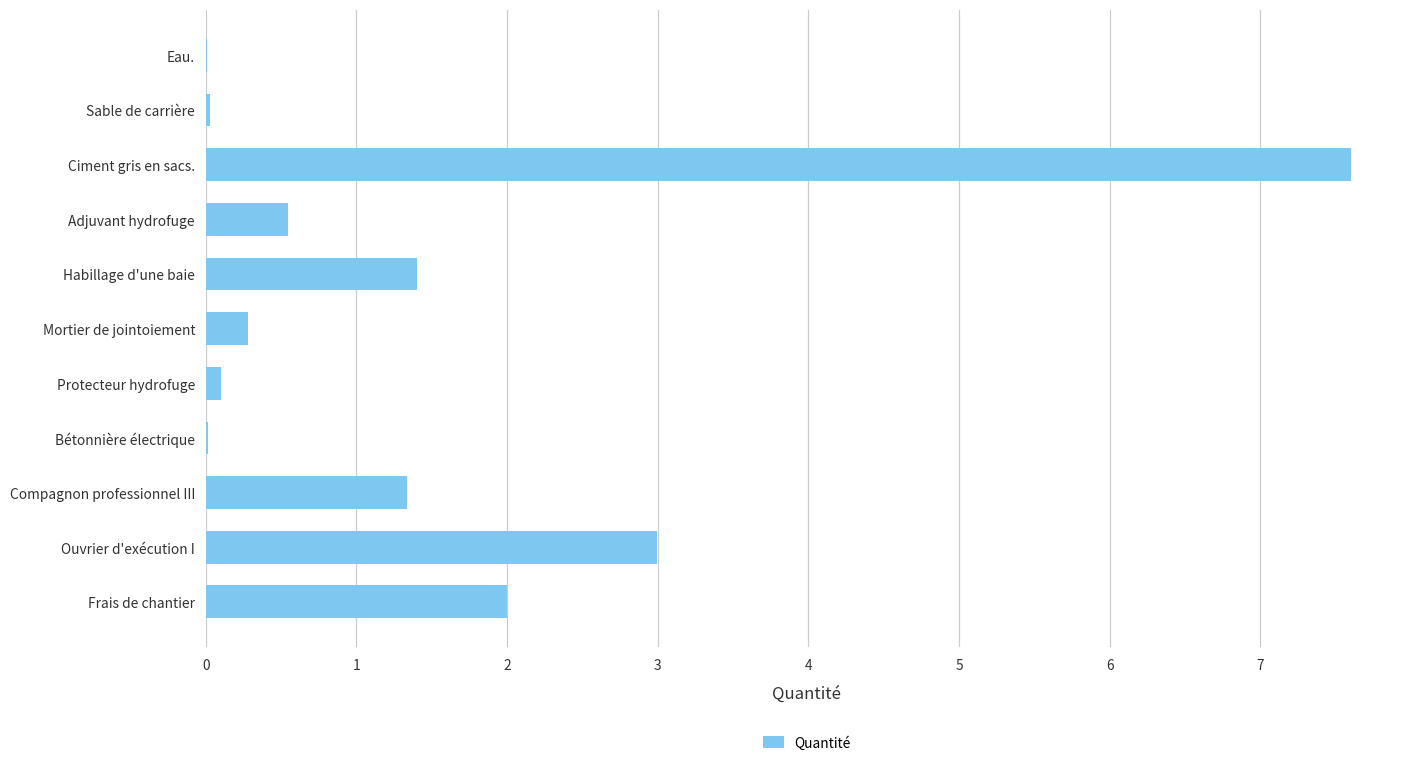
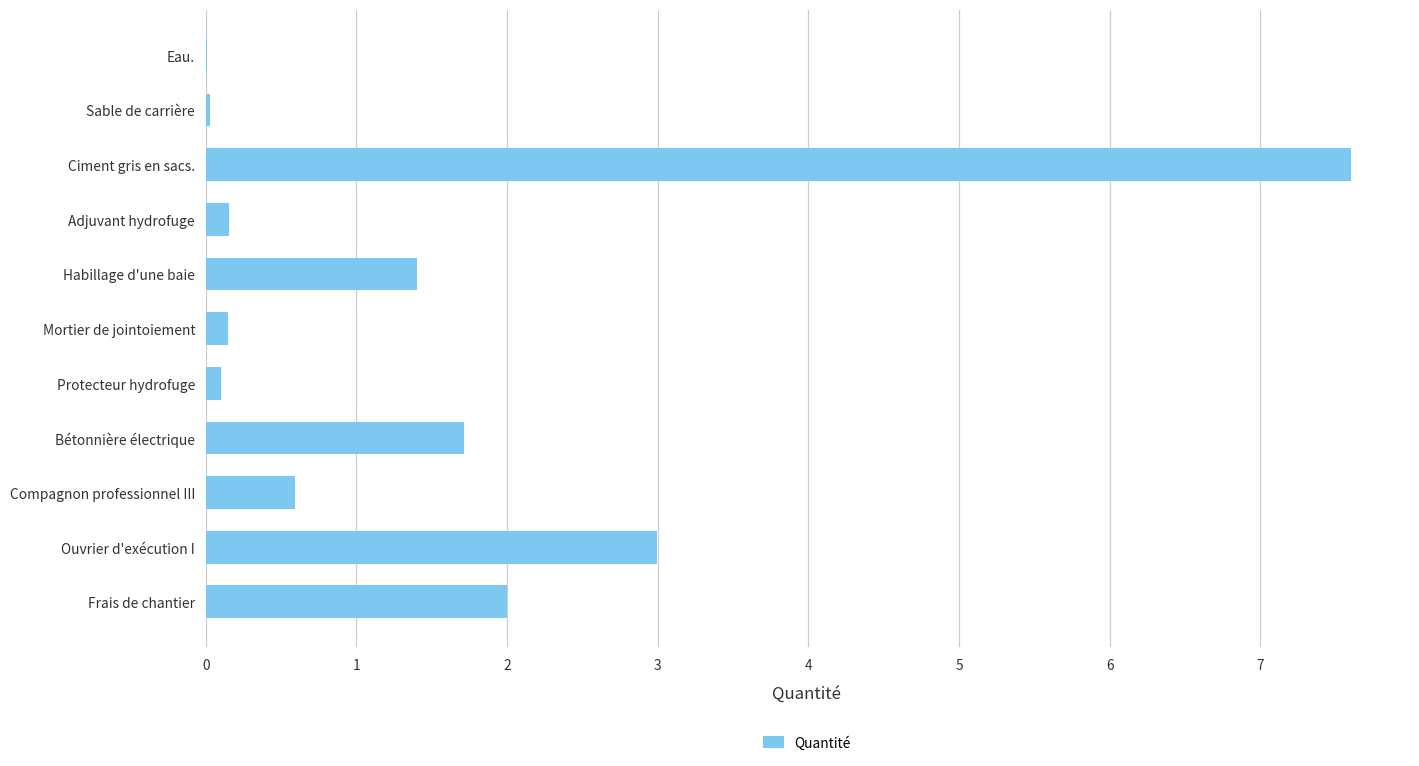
Adjuvant hydrofuge: 0.54 -> 0.15
Mortier de jointoiement: 0.28 -> 0.15
Bétonnière électrique: 0.02 -> 1.72
Compagnon professionnel III: 1.34 -> 0.60
